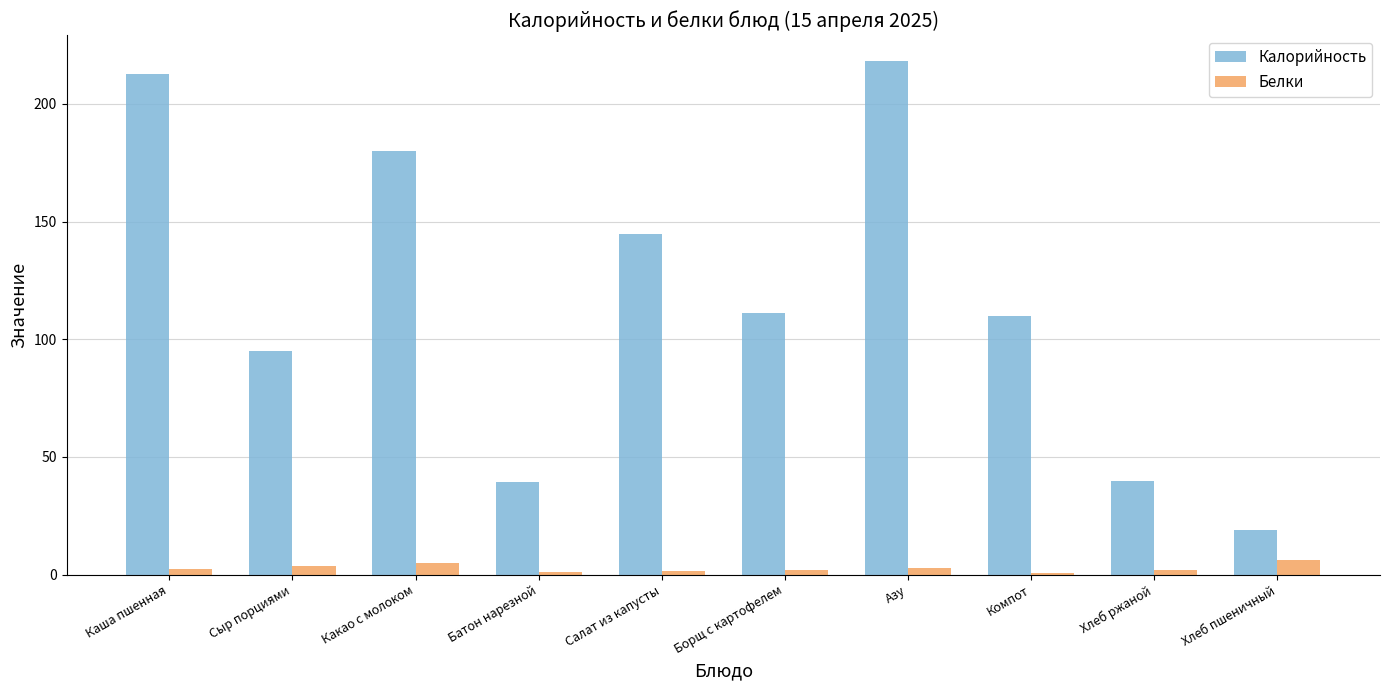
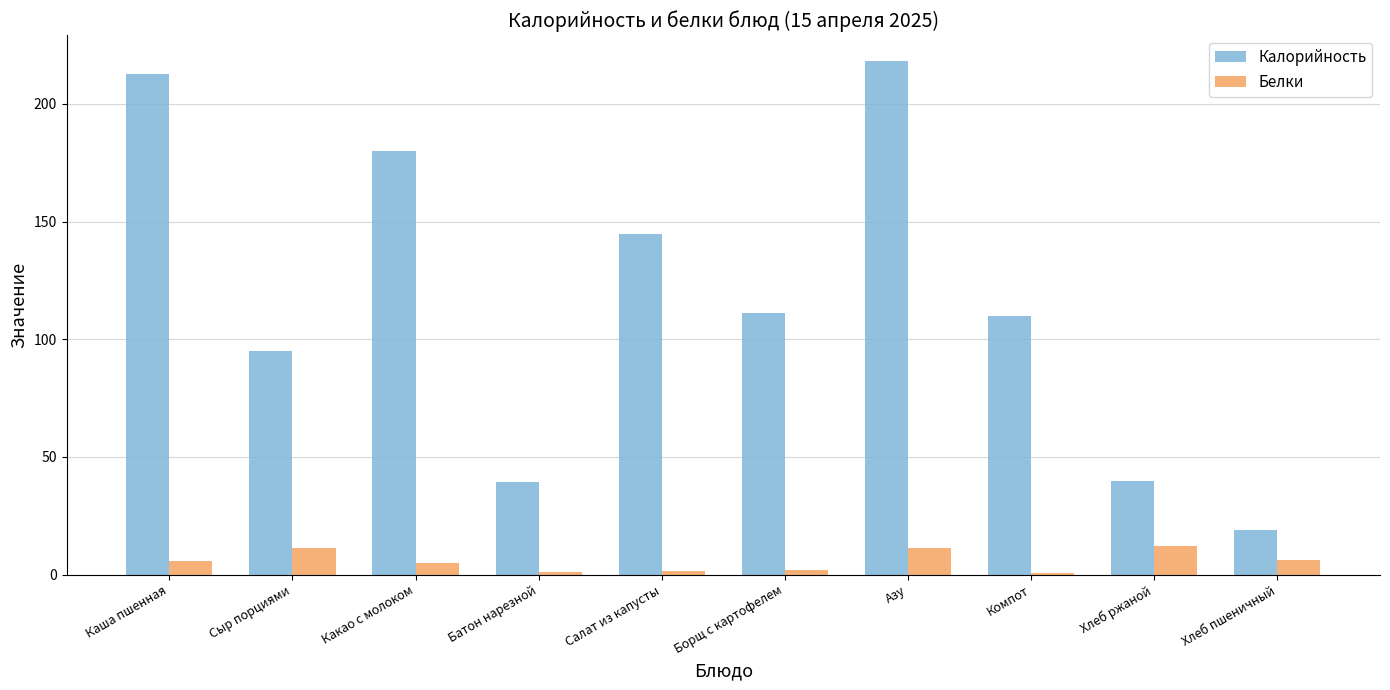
Белки, Каша пшенная: 2 -> 6
Белки, Сыр порциями: 4 -> 12
Белки, Азу: 3 -> 11
Белки, Хлеб ржаной: 2 -> 12
